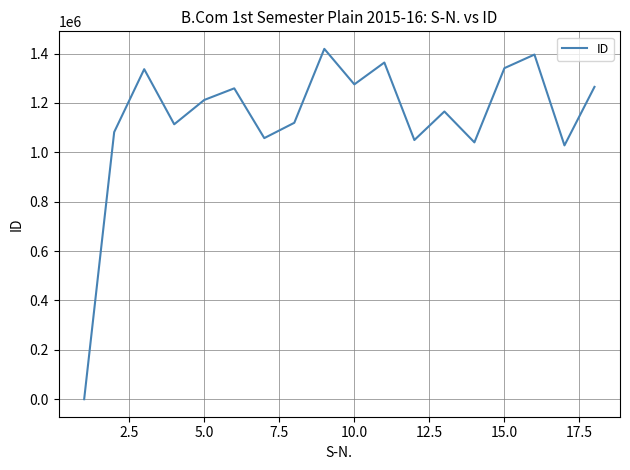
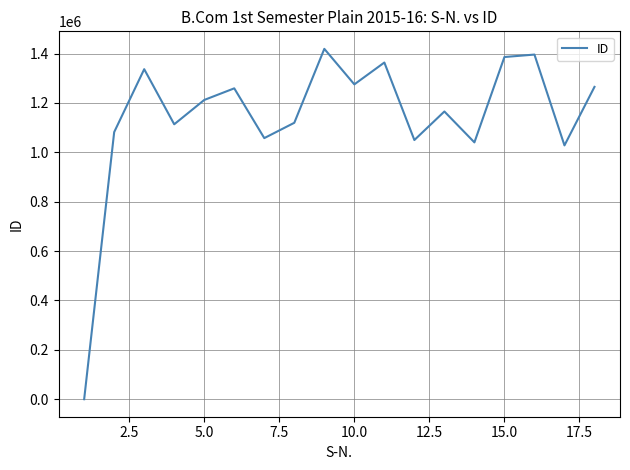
15.0: 1340000 -> 1390000
